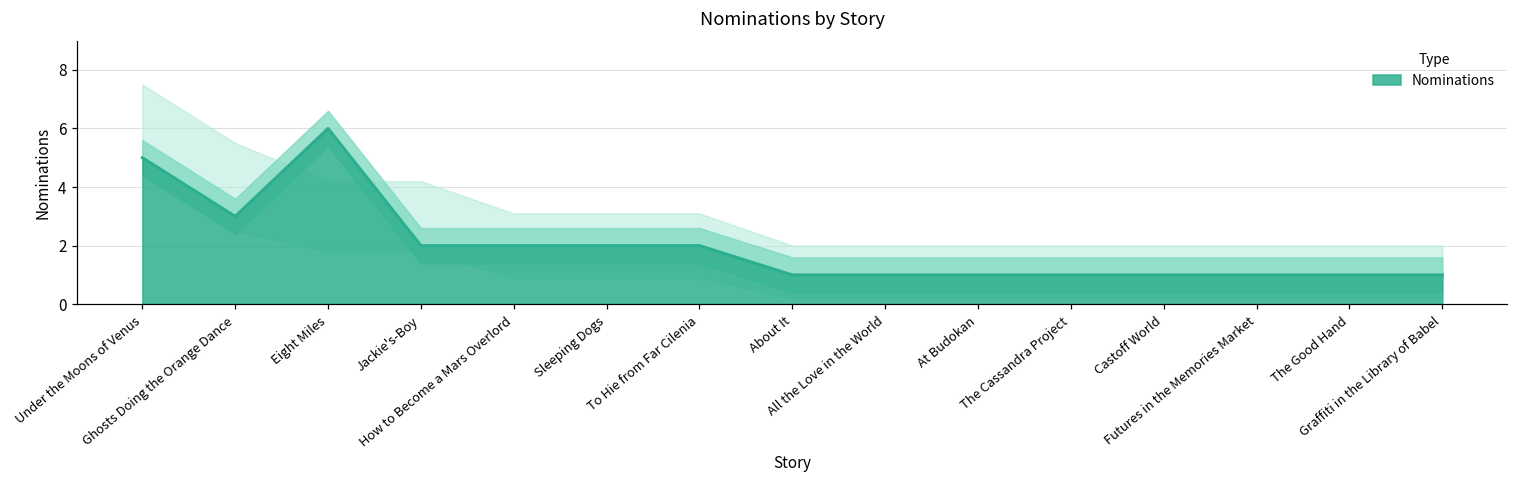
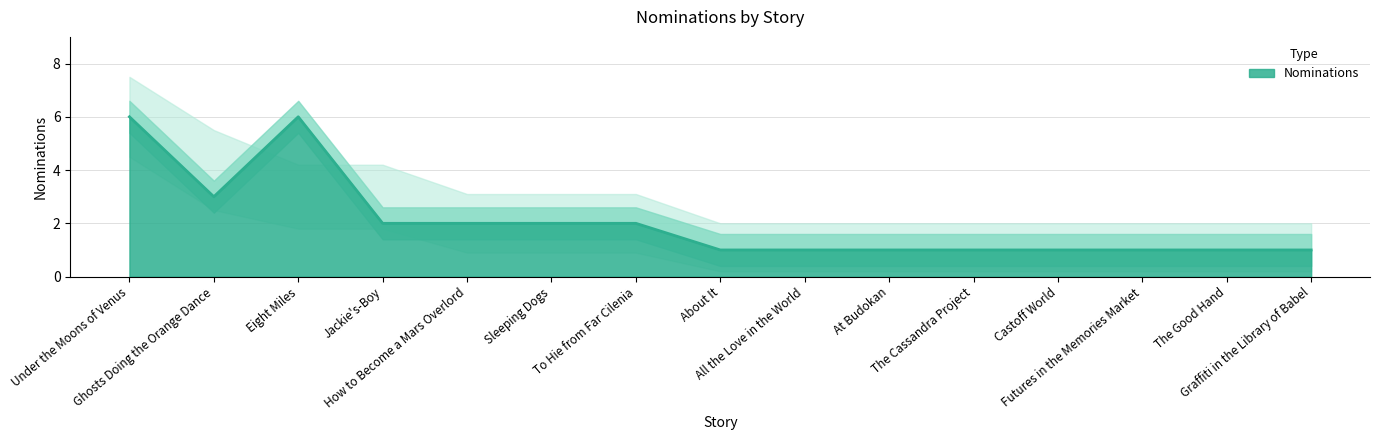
Nominations, Under the Moons of Venus: 5 -> 6
